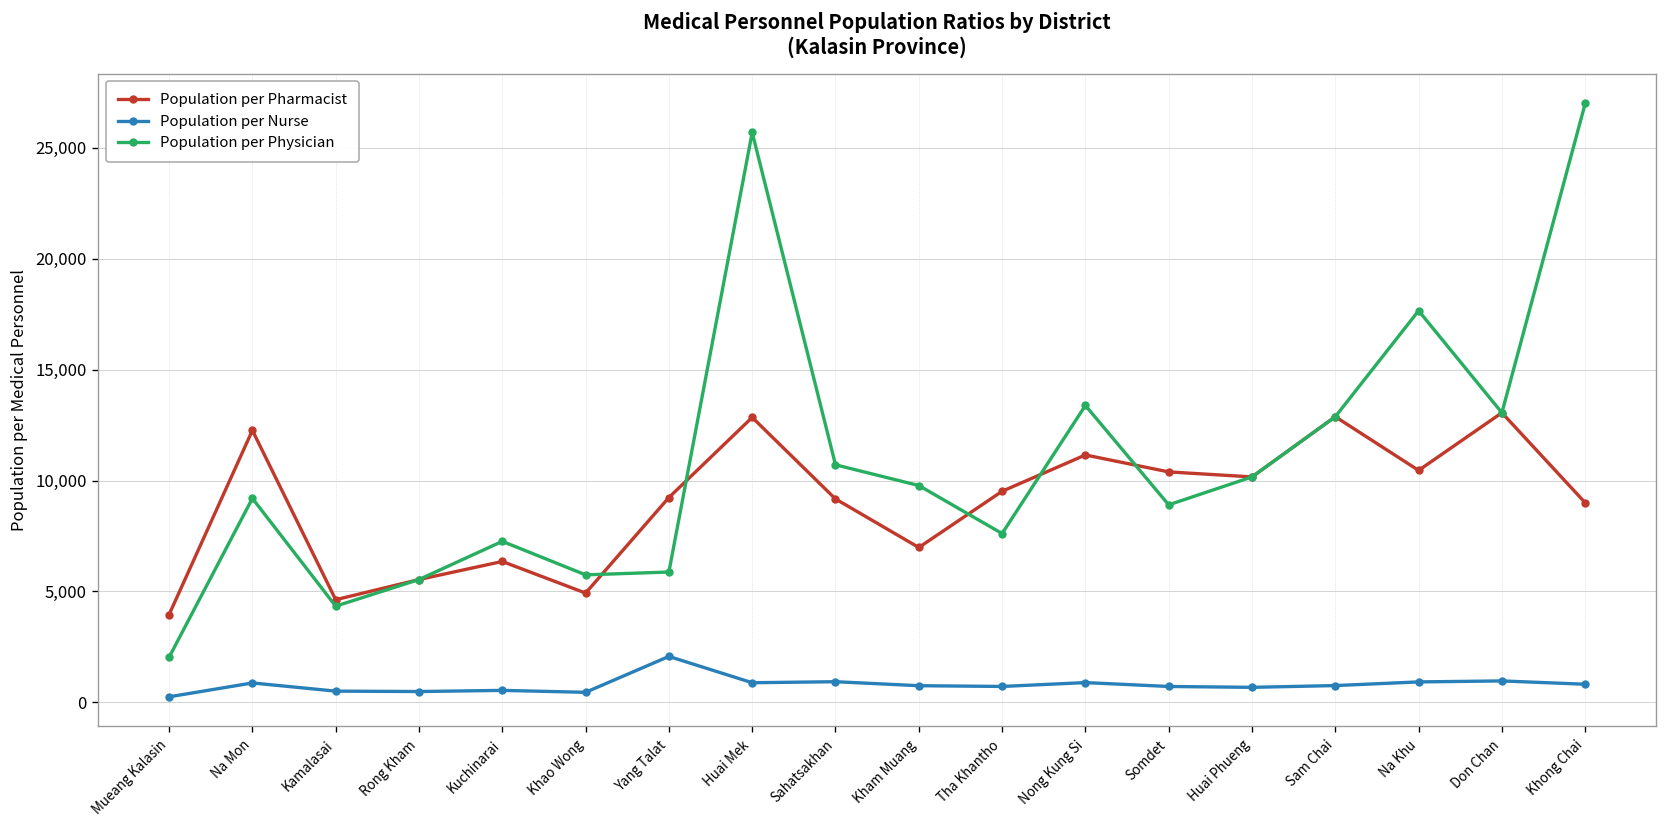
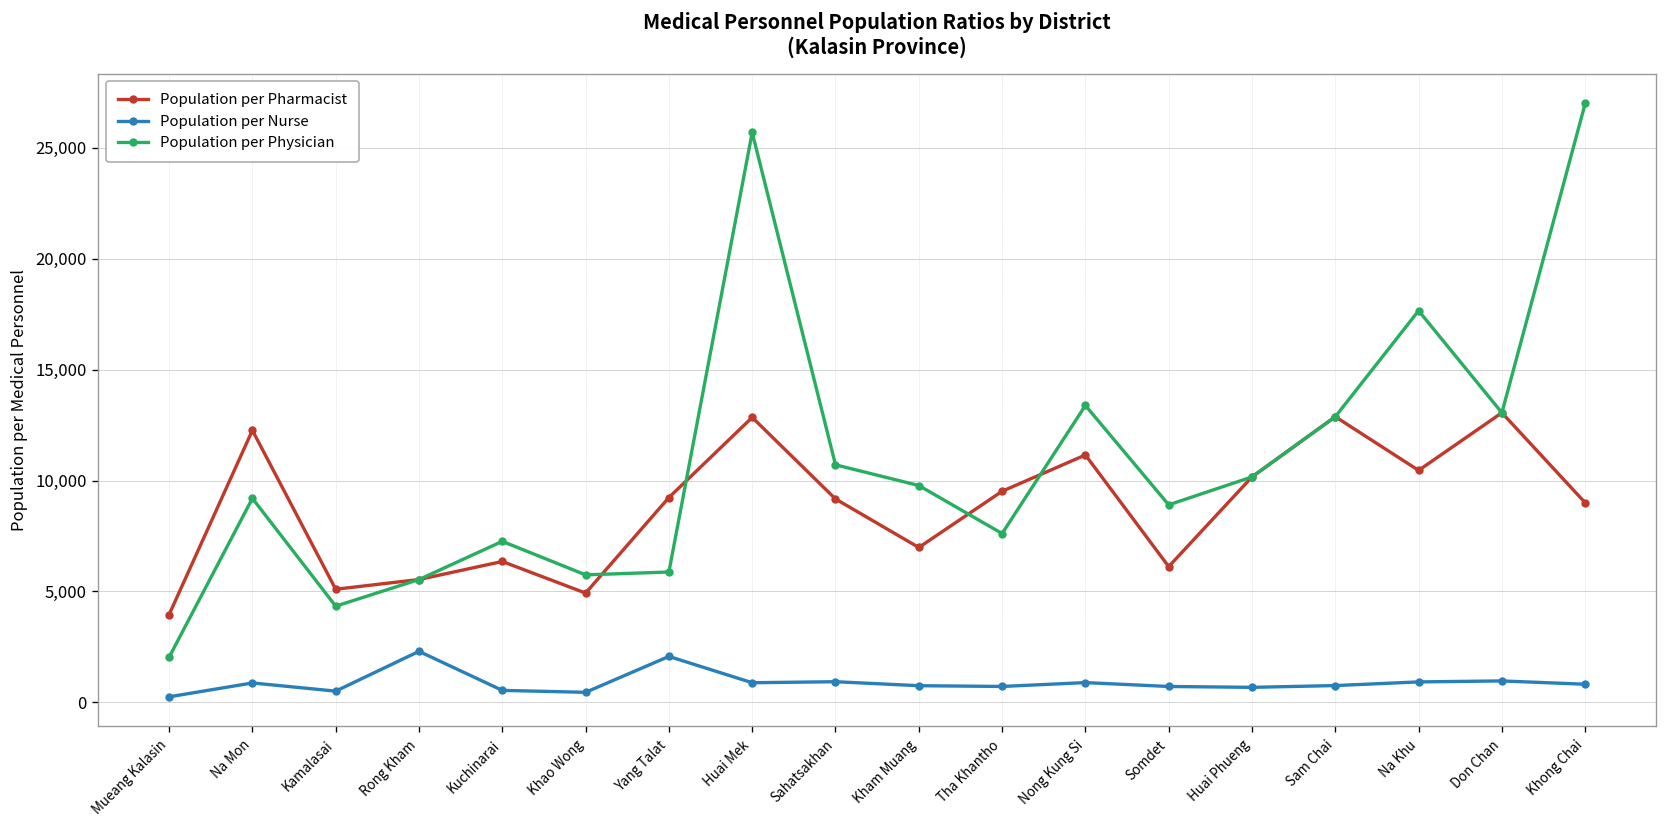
Population per Pharmacist, Kamalasai: 4,600 -> 5,100
Population per Nurse, Rong Kham: 500 -> 2,300
Population per Pharmacist, Somdet: 10,400 -> 6,100
